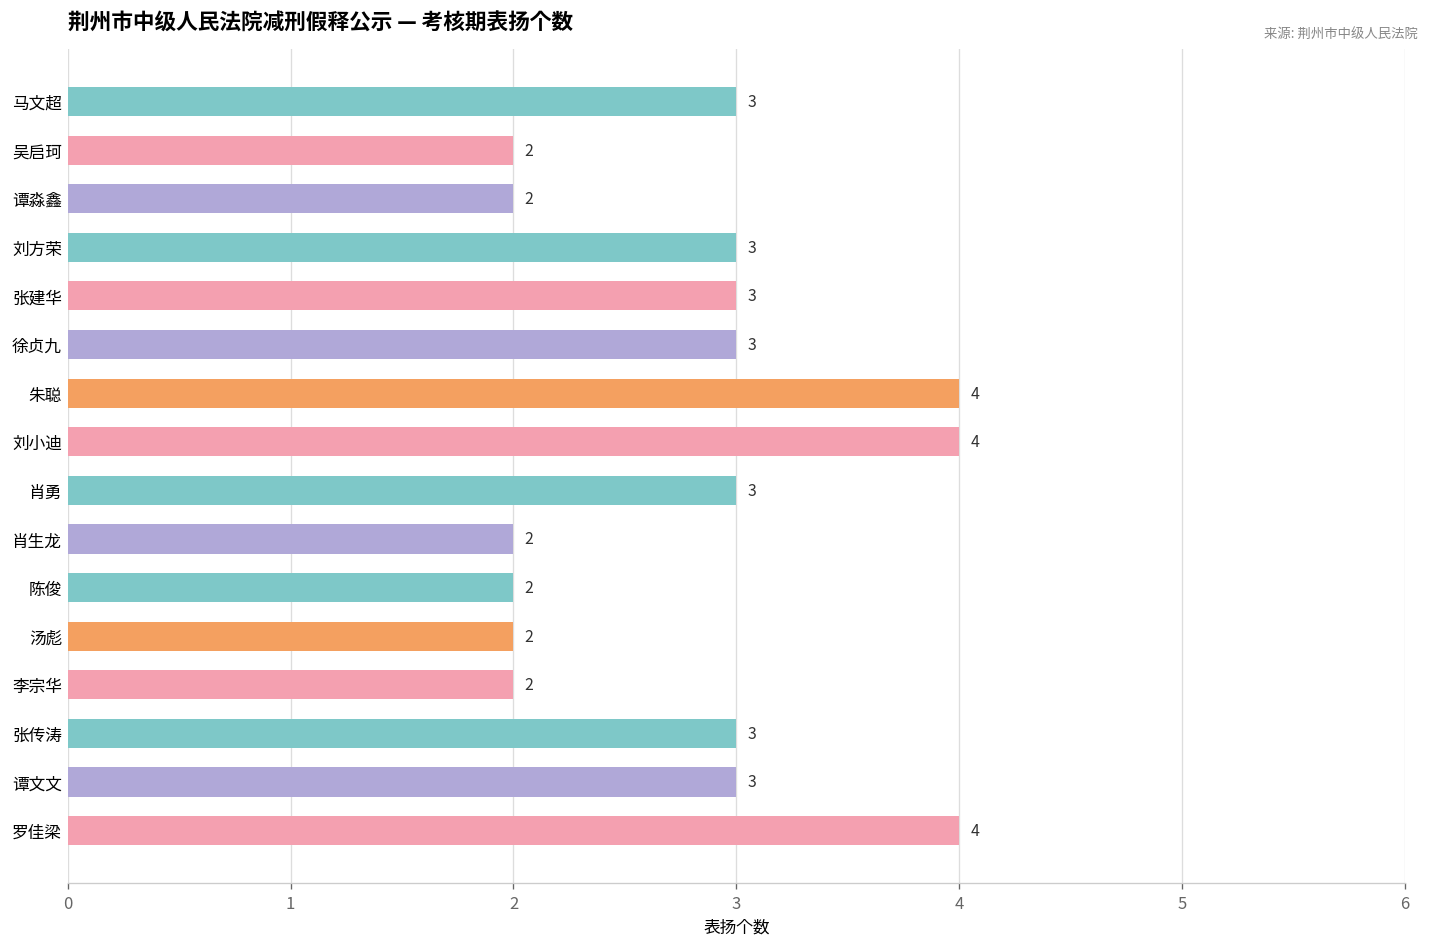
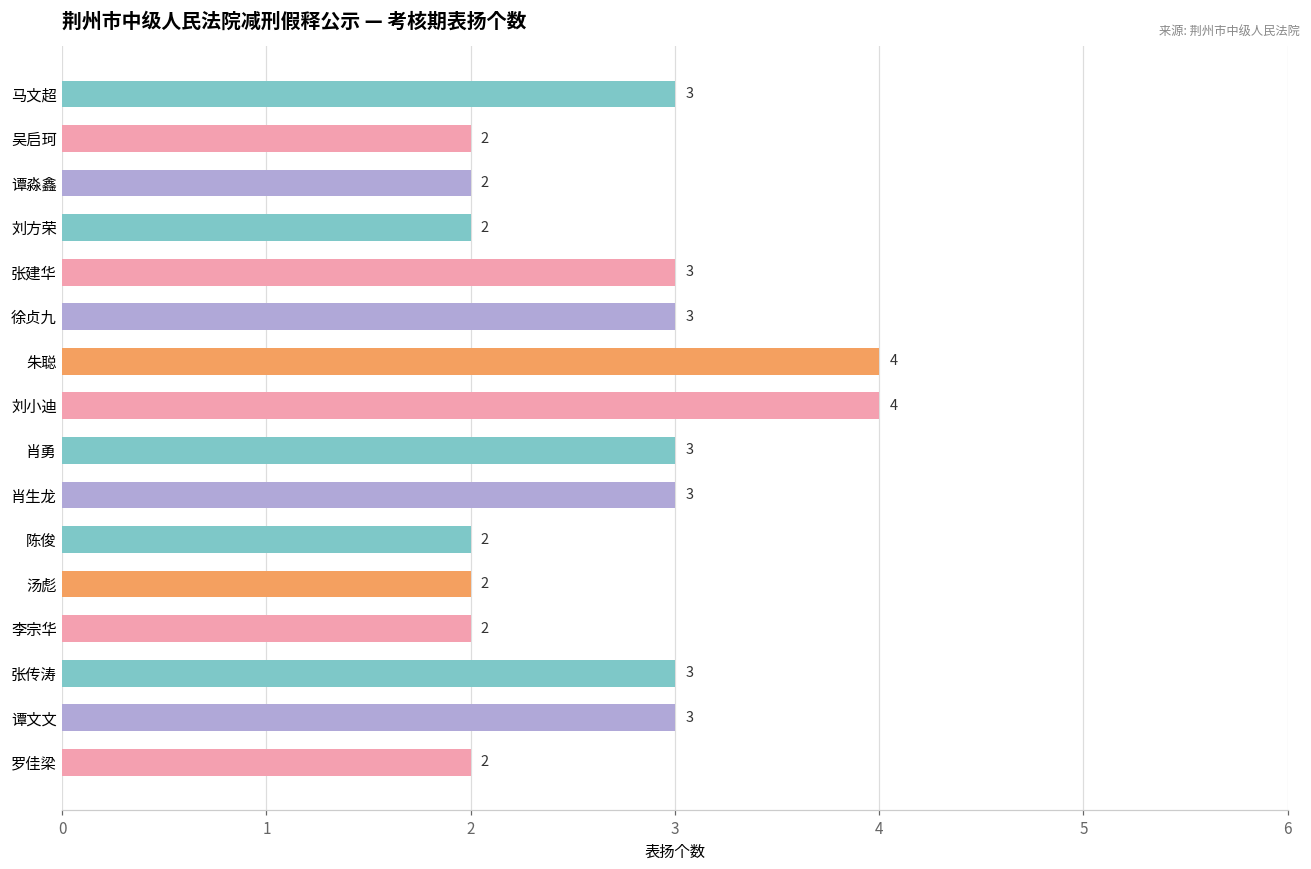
刘方荣: 3 -> 2
肖生龙: 2 -> 3
罗佳梁: 4 -> 2
